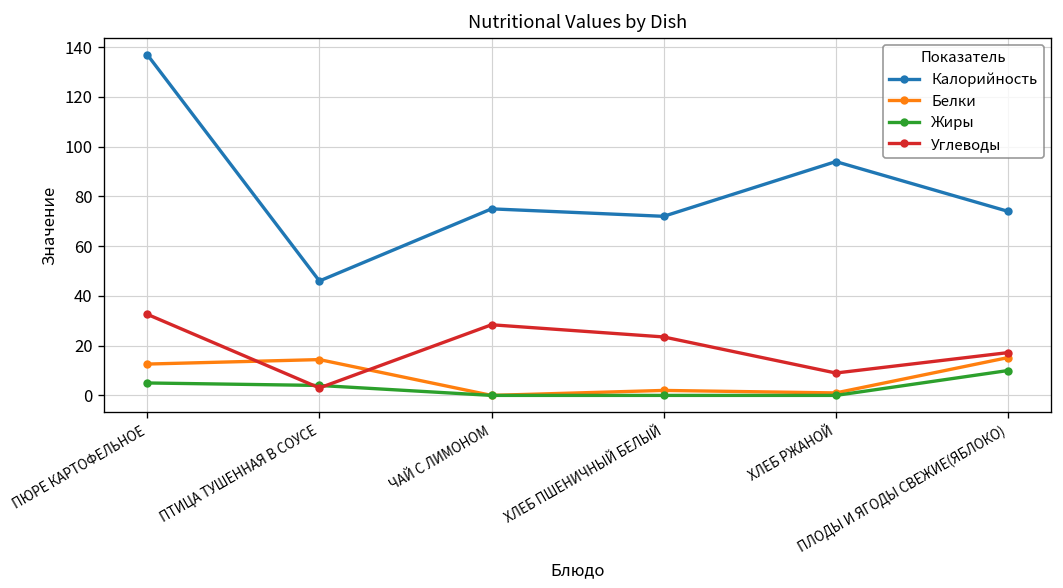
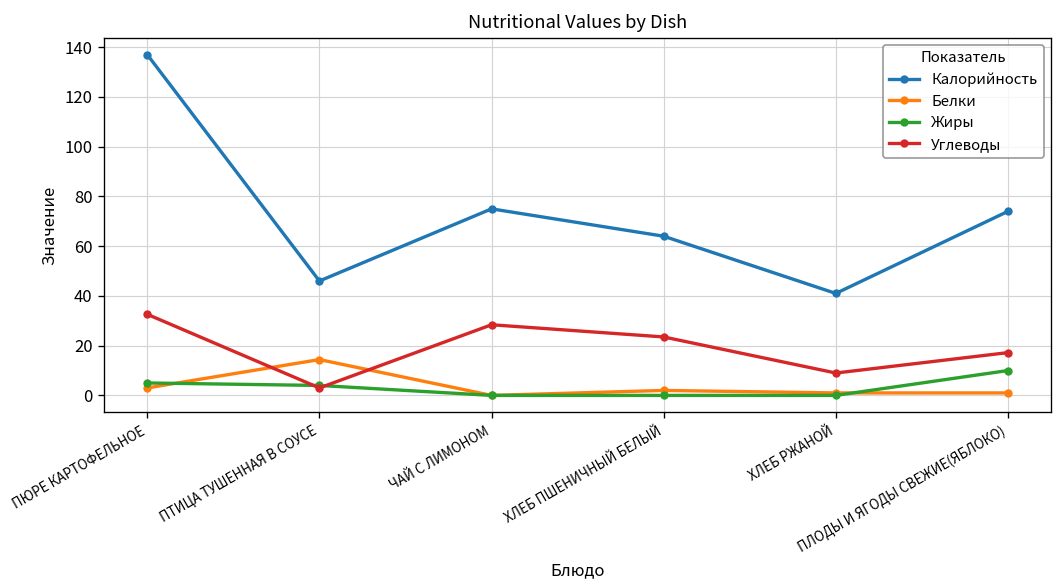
Белки, ПЮРЕ КАРТОФЕЛЬНОЕ: 13 -> 3
Калорийность, ХЛЕБ ПШЕНИЧНЫЙ БЕЛЫЙ: 72 -> 64
Калорийность, ХЛЕБ РЖАНОЙ: 94 -> 41
Белки, ПЛОДЫ И ЯГОДЫ СВЕЖИЕ(ЯБЛОКО): 15 -> 1
